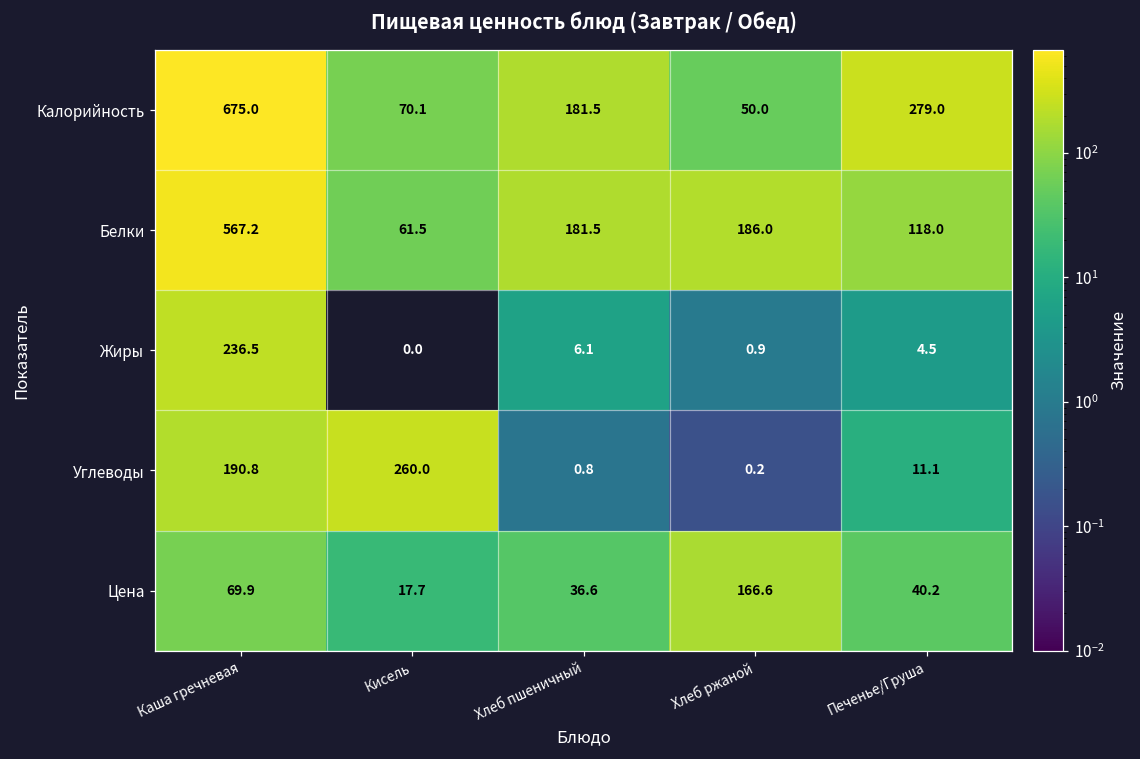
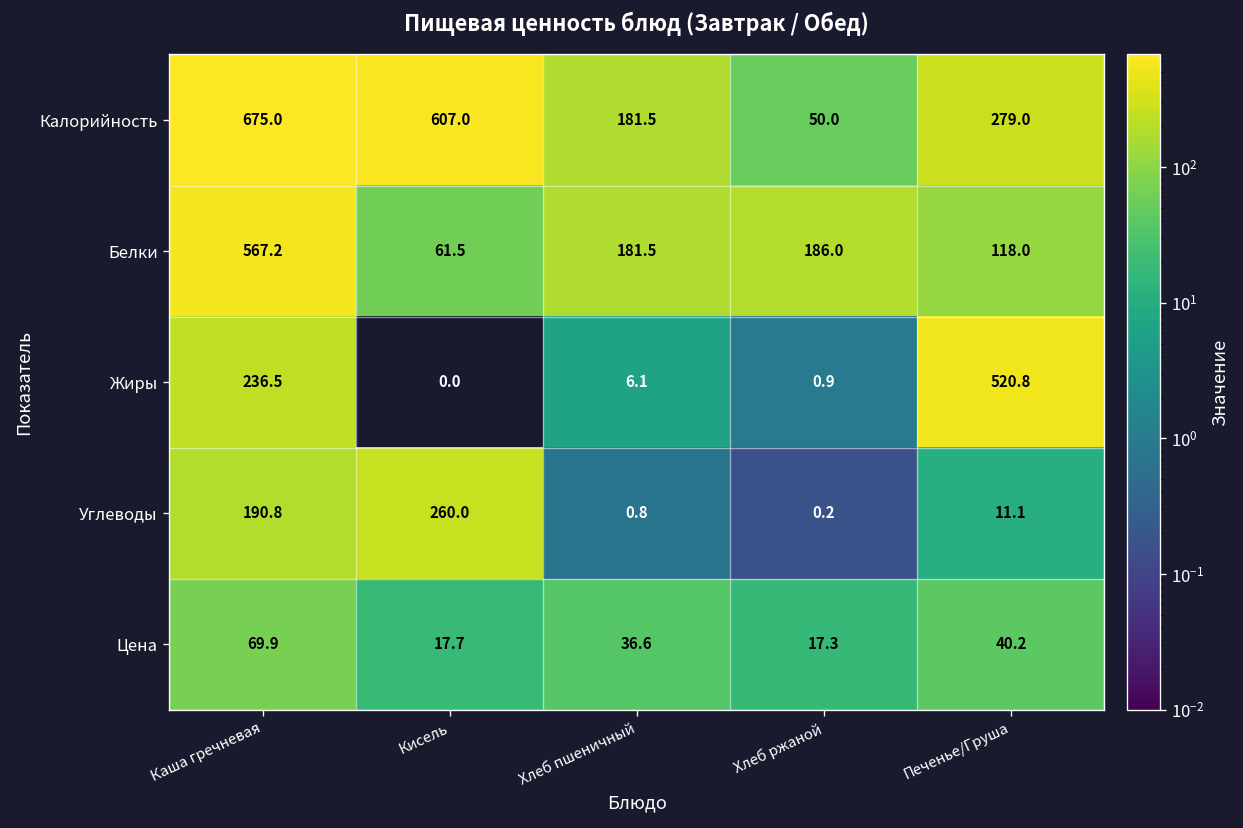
Калорийность, Кисель: 70.1 -> 607.0
Жиры, Печенье/Груша: 4.5 -> 520.8
Цена, Хлеб ржаной: 166.6 -> 17.3
